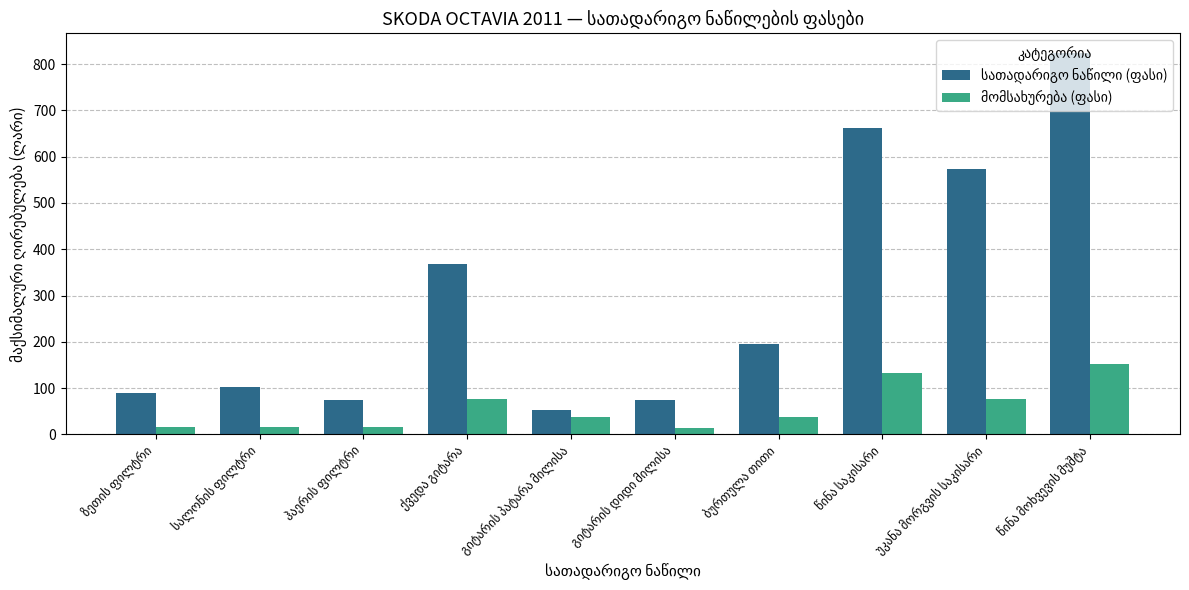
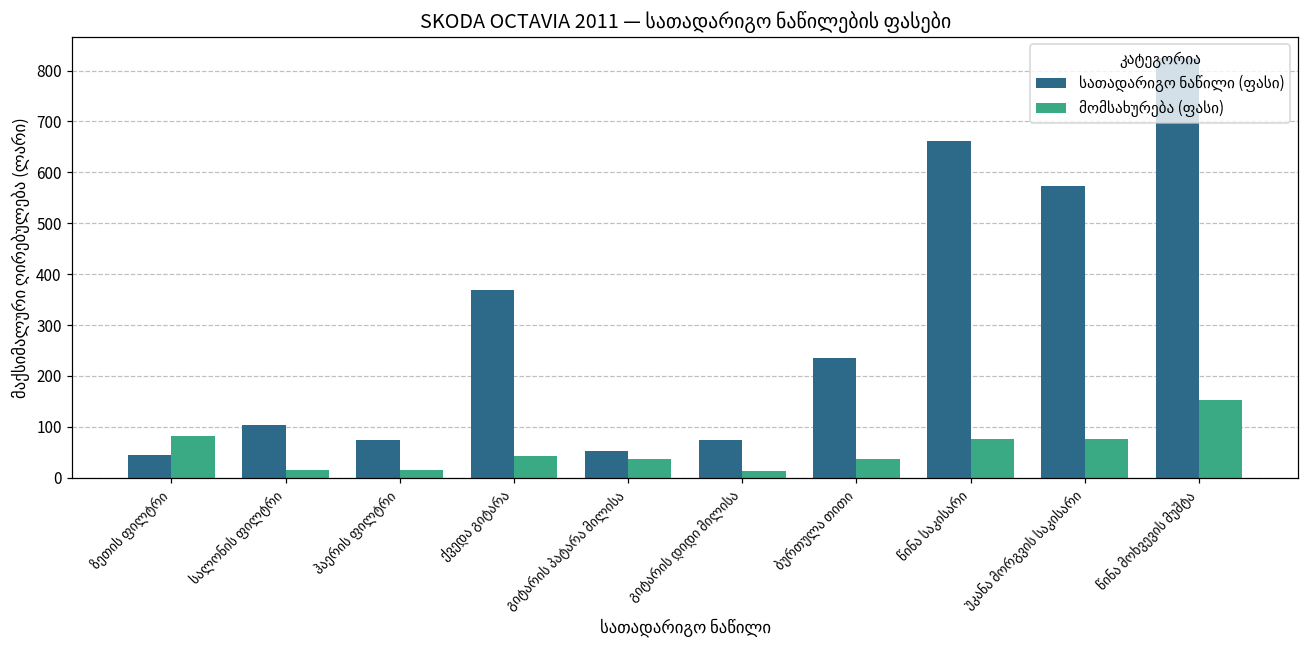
სათადარიგო ნაწილი (ფასი), ზეთის ფილტრი: 90 -> 50
მომსახურება (ფასი), ზეთის ფილტრი: 20 -> 80
მომსახურება (ფასი), ქვედა გიტარა: 80 -> 40
სათადარიგო ნაწილი (ფასი), ბურთულა თითი: 200 -> 240
მომსახურება (ფასი), წინა საკისარი: 130 -> 80
